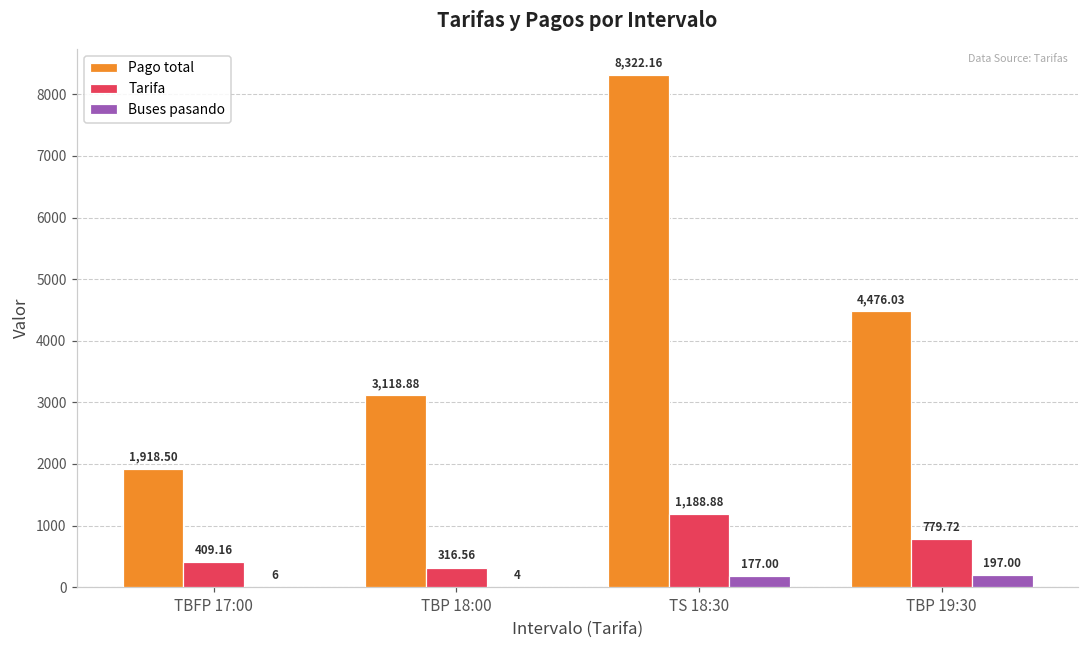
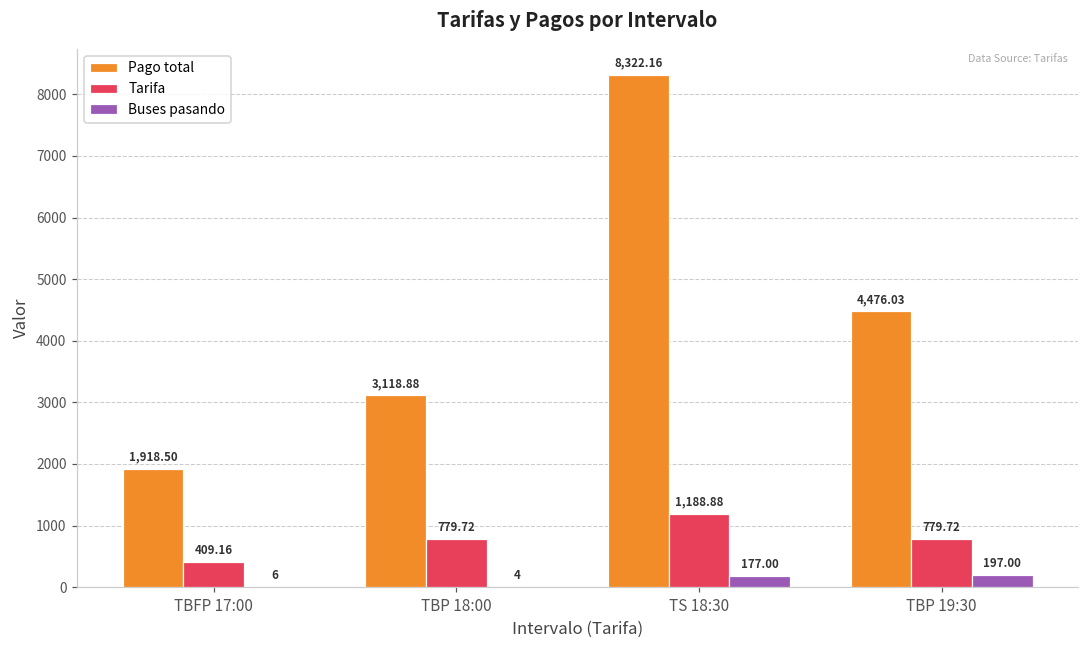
Tarifa, TBP 18:00: 316.56 -> 779.72
